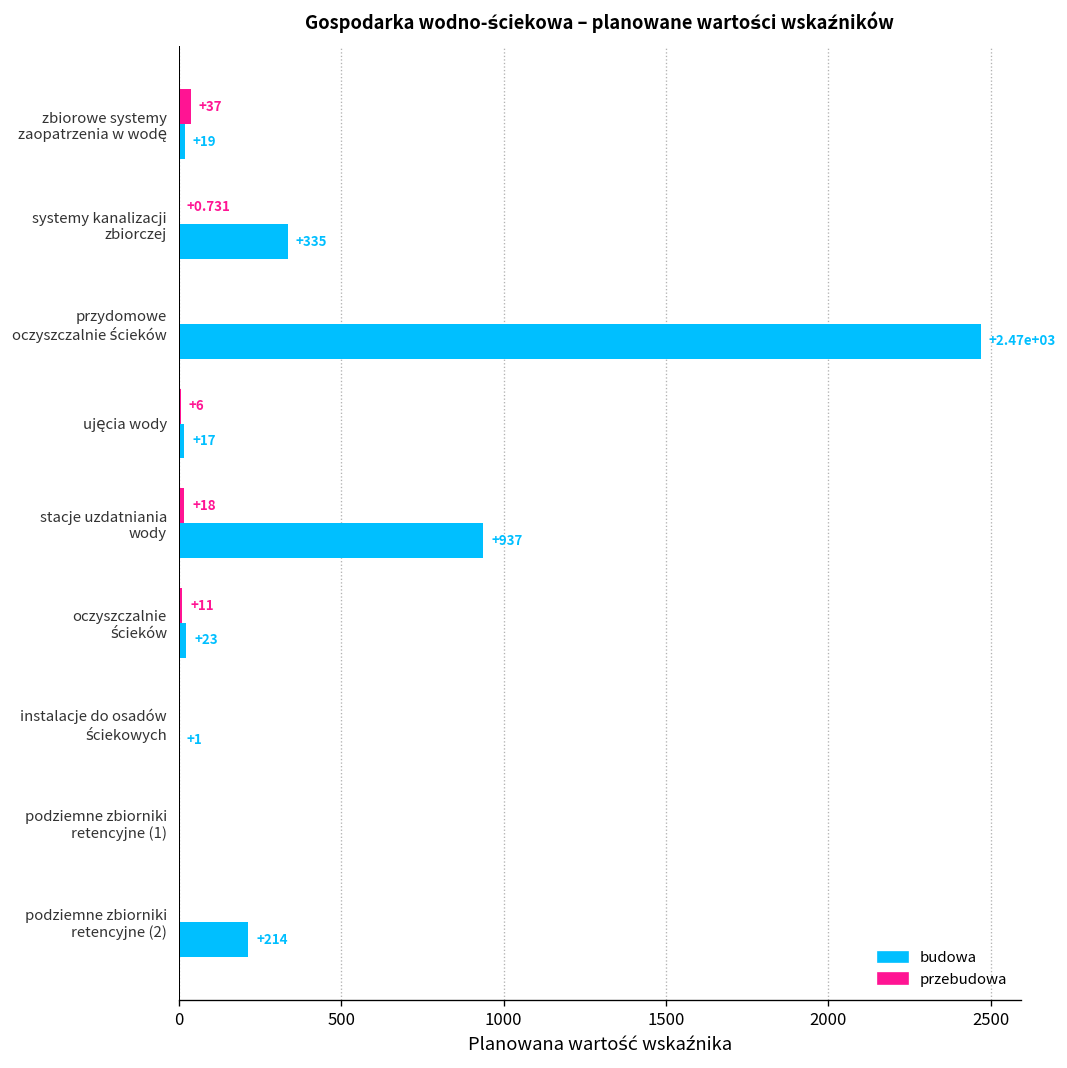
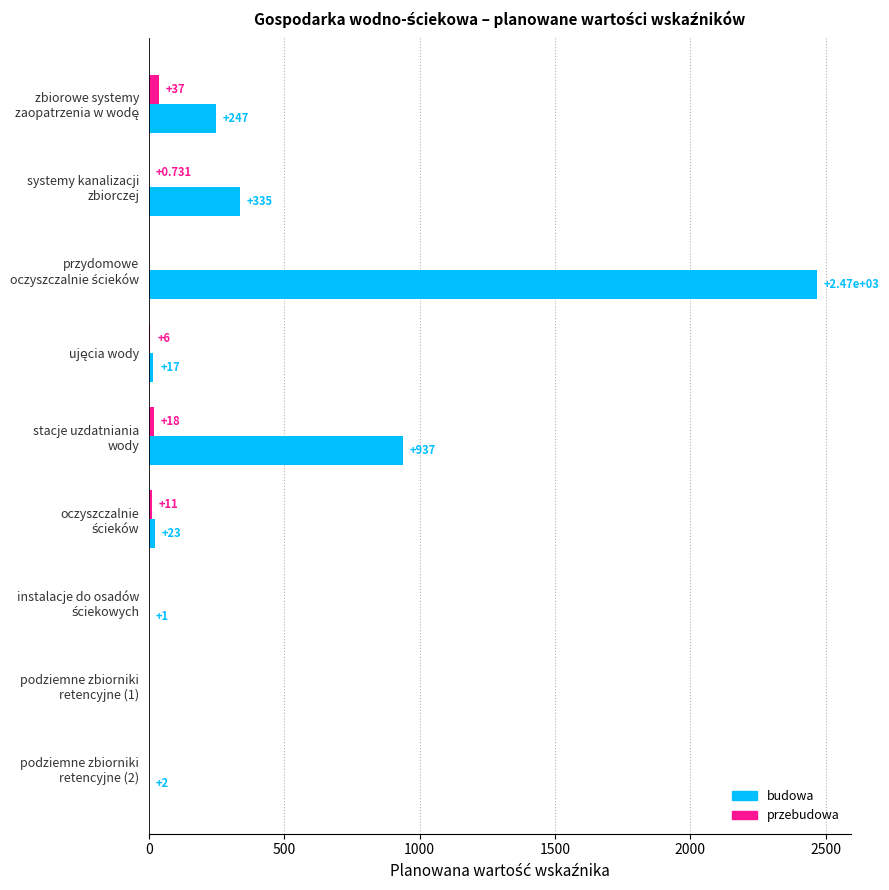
budowa, zbiorowe systemy zaopatrzenia w wodę: +19 -> +247
budowa, podziemne zbiorniki retencyjne (2): +214 -> +2
